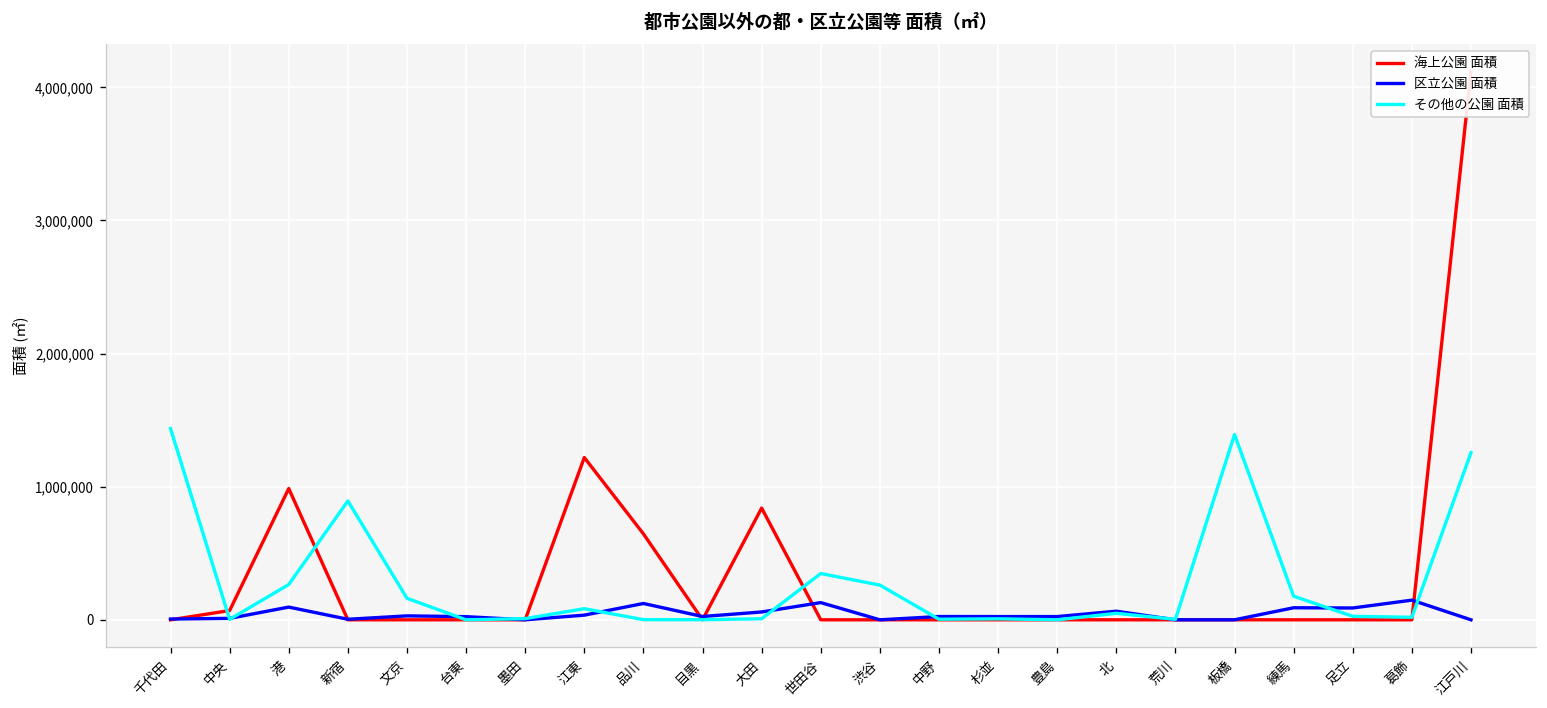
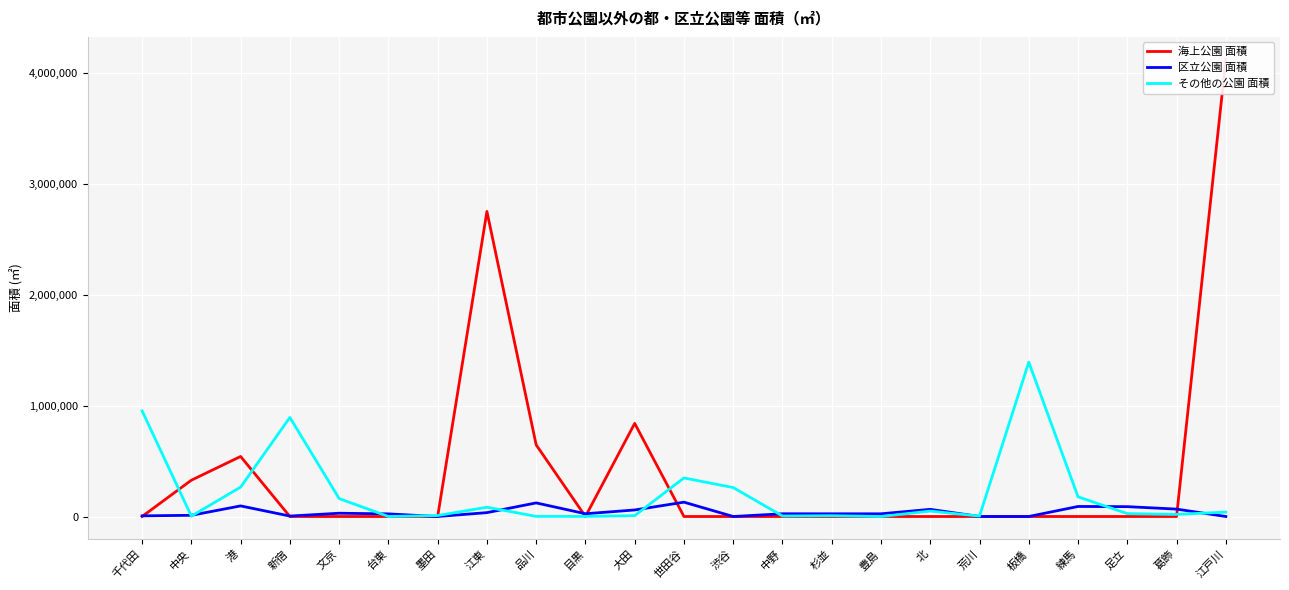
その他の公園 面積, 千代田: 1,440,000 -> 950,000
海上公園 面積, 中央: 70,000 -> 330,000
海上公園 面積, 港: 990,000 -> 540,000
海上公園 面積, 江東: 1,220,000 -> 2,750,000
区立公園 面積, 葛飾: 150,000 -> 70,000
その他の公園 面積, 江戸川: 1,260,000 -> 40,000
